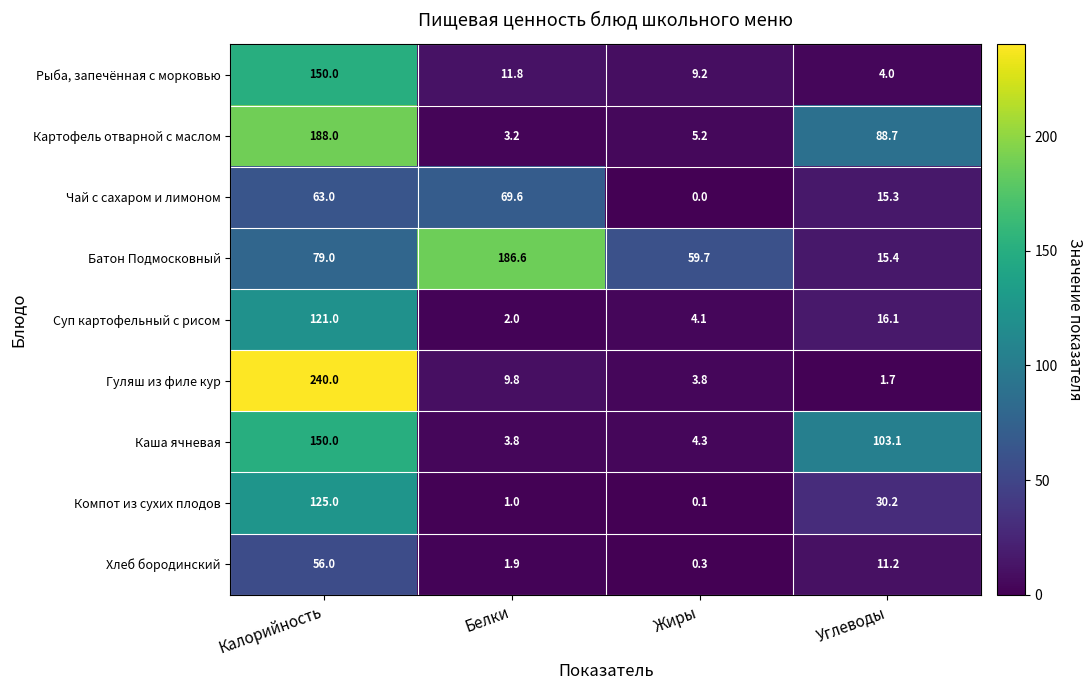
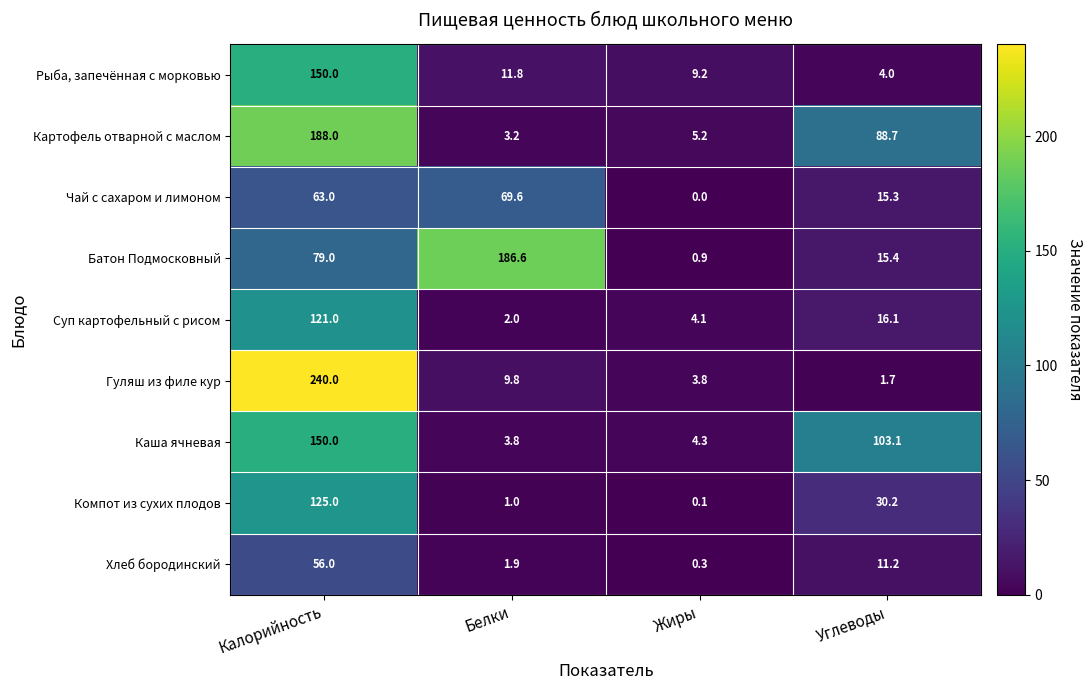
Батон Подмосковный, Жиры: 59.7 -> 0.9
